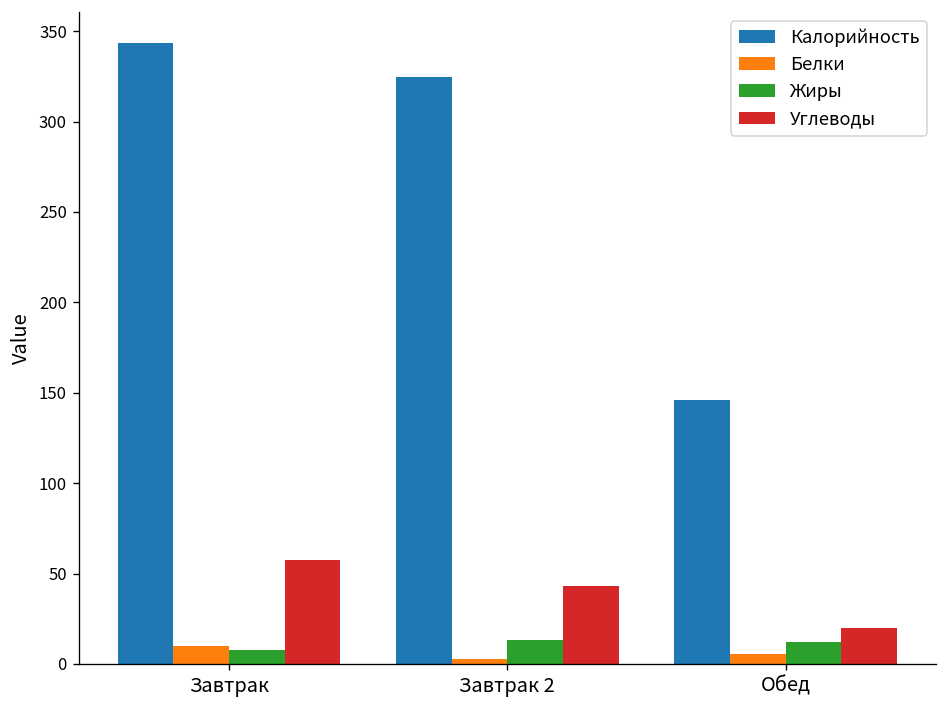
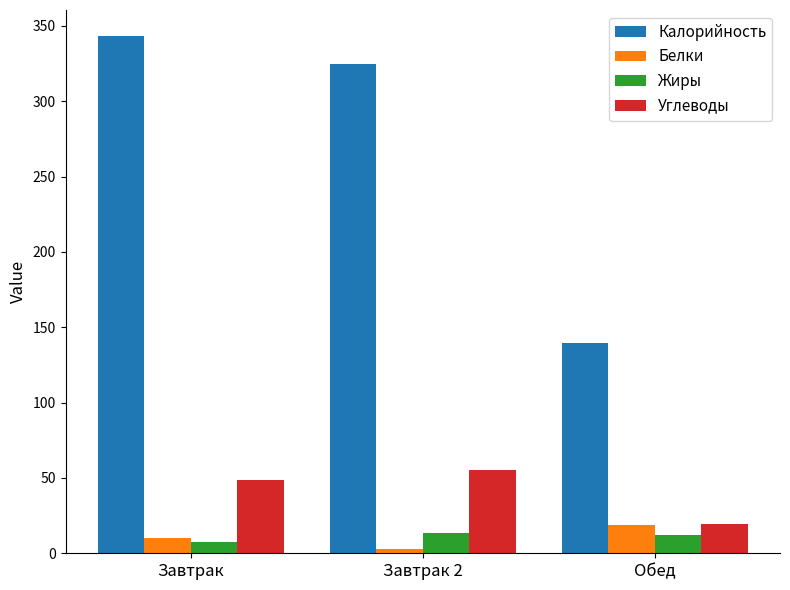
Углеводы, Завтрак: 58 -> 49
Углеводы, Завтрак 2: 43 -> 55
Калорийность, Обед: 146 -> 140
Белки, Обед: 5 -> 19
